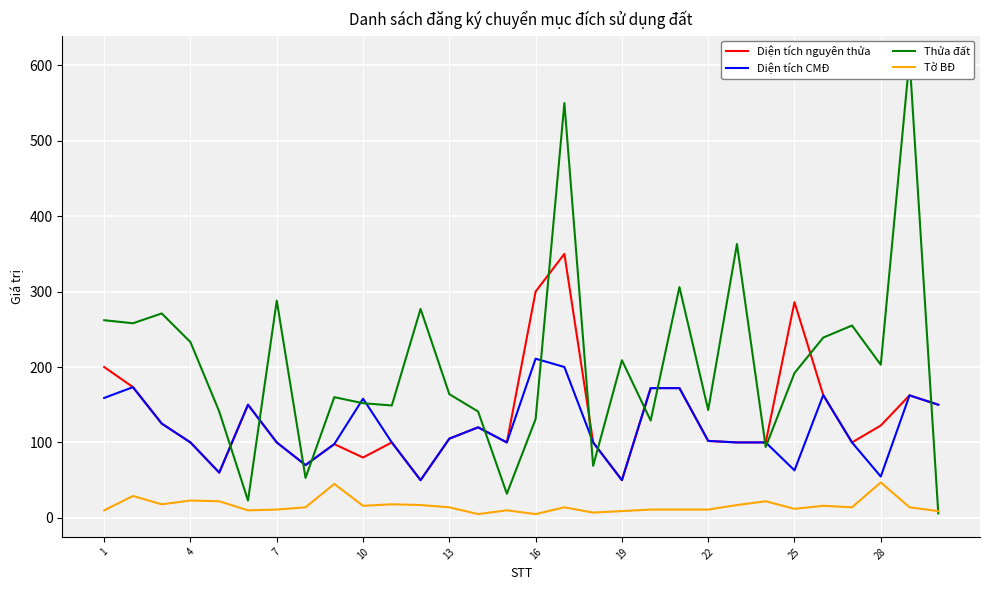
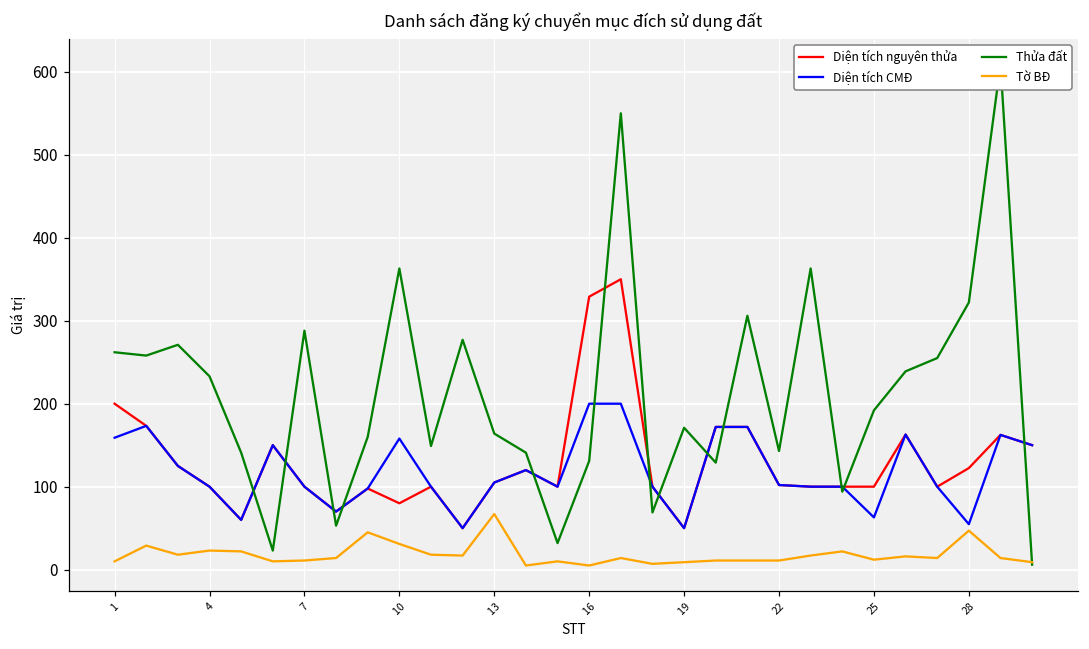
Thửa đất, 10: 150 -> 360
Tờ BĐ, 10: 20 -> 30
Tờ BĐ, 13: 10 -> 70
Diện tích nguyên thửa, 16: 300 -> 330
Diện tích CMĐ, 16: 210 -> 200
Thửa đất, 19: 210 -> 170
Diện tích nguyên thửa, 25: 290 -> 100
Thửa đất, 28: 200 -> 320
